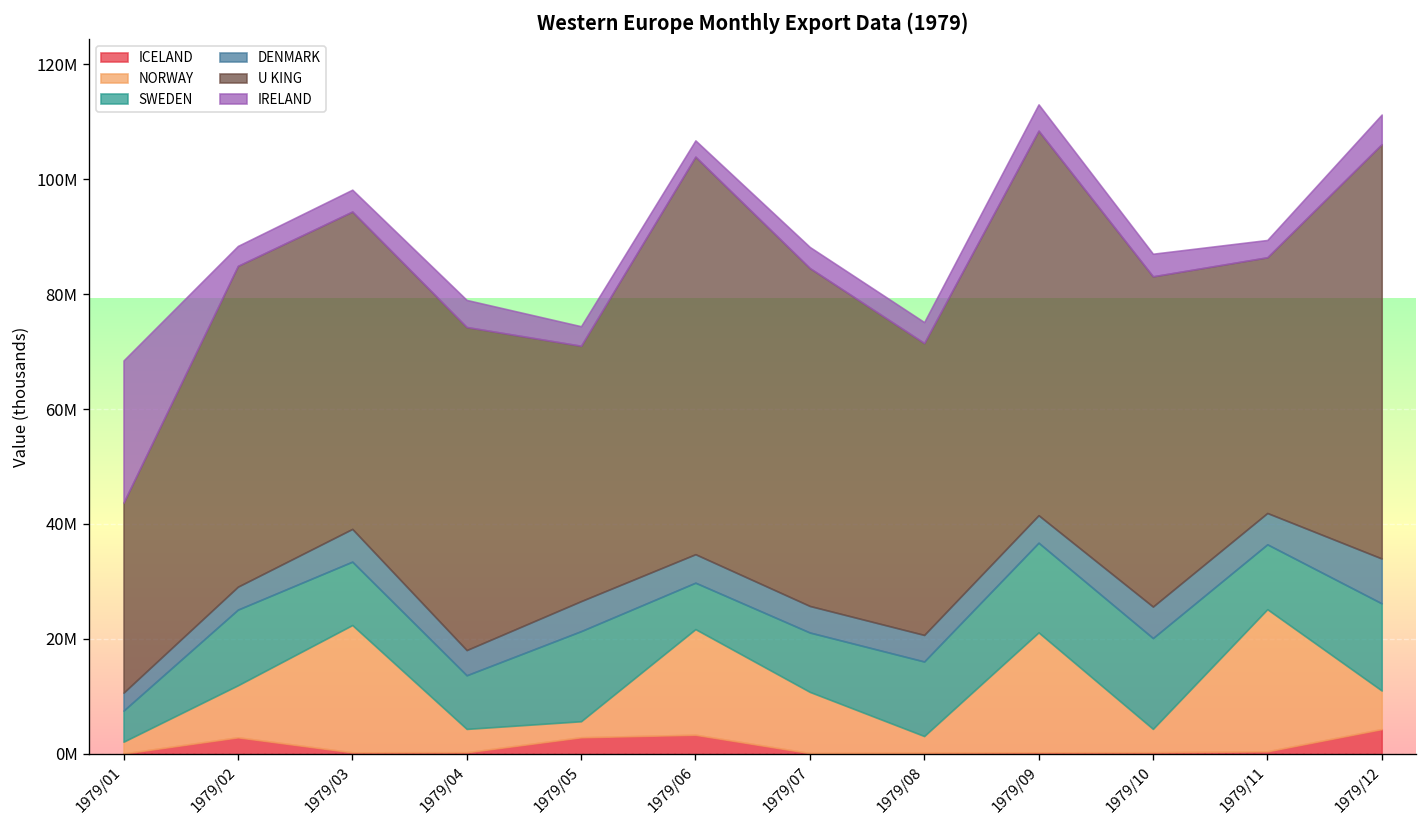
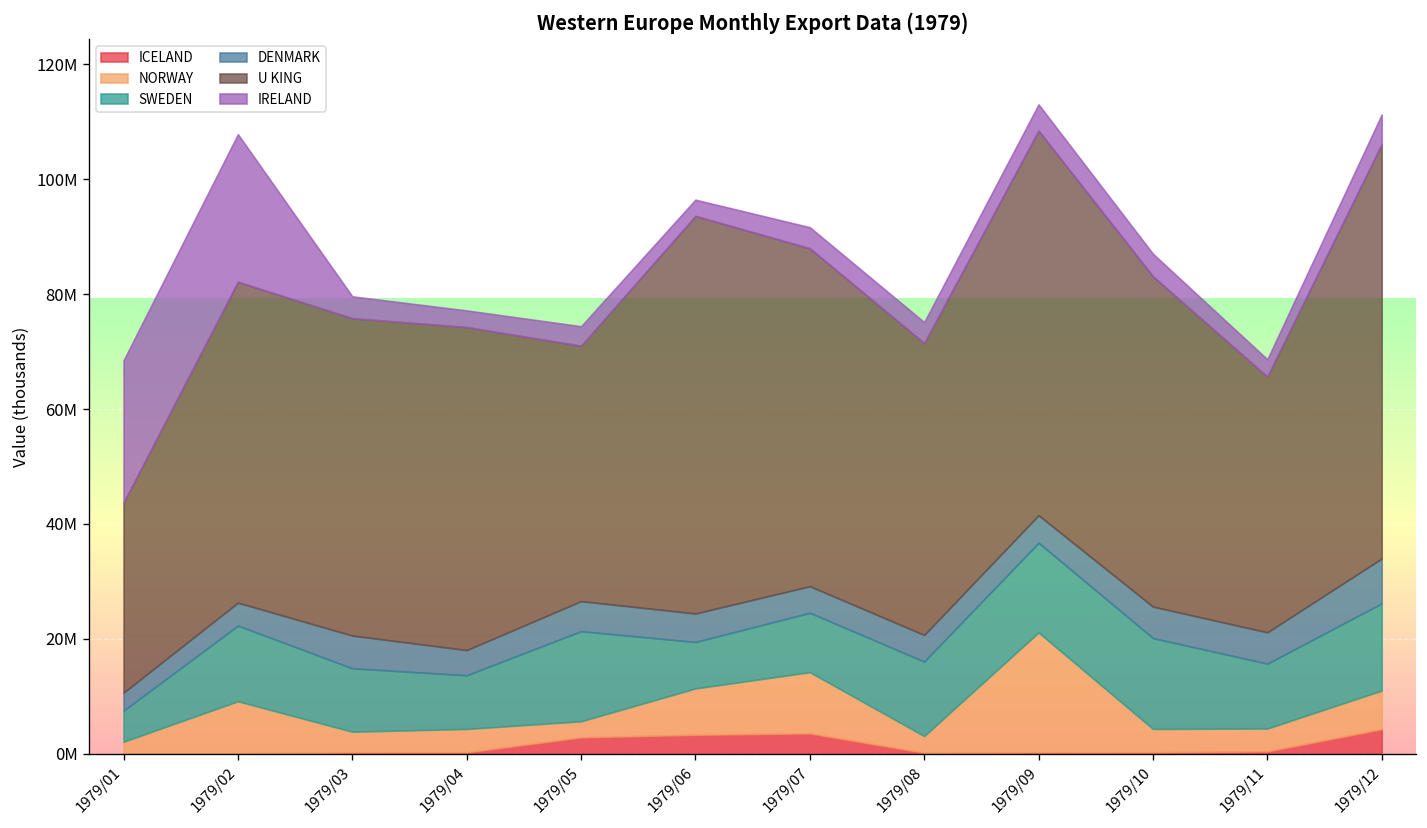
ICELAND, 1979/02: 3000000 -> 0
IRELAND, 1979/02: 3000000 -> 26000000
NORWAY, 1979/03: 22000000 -> 4000000
IRELAND, 1979/04: 5000000 -> 3000000
NORWAY, 1979/06: 18000000 -> 8000000
ICELAND, 1979/07: 0 -> 4000000
NORWAY, 1979/11: 25000000 -> 4000000
